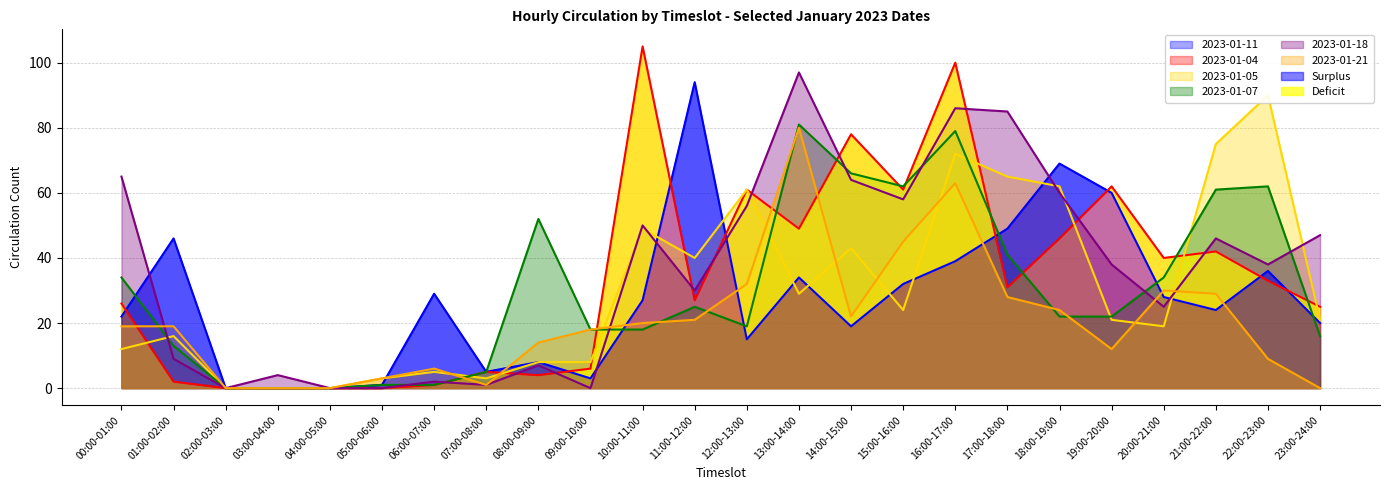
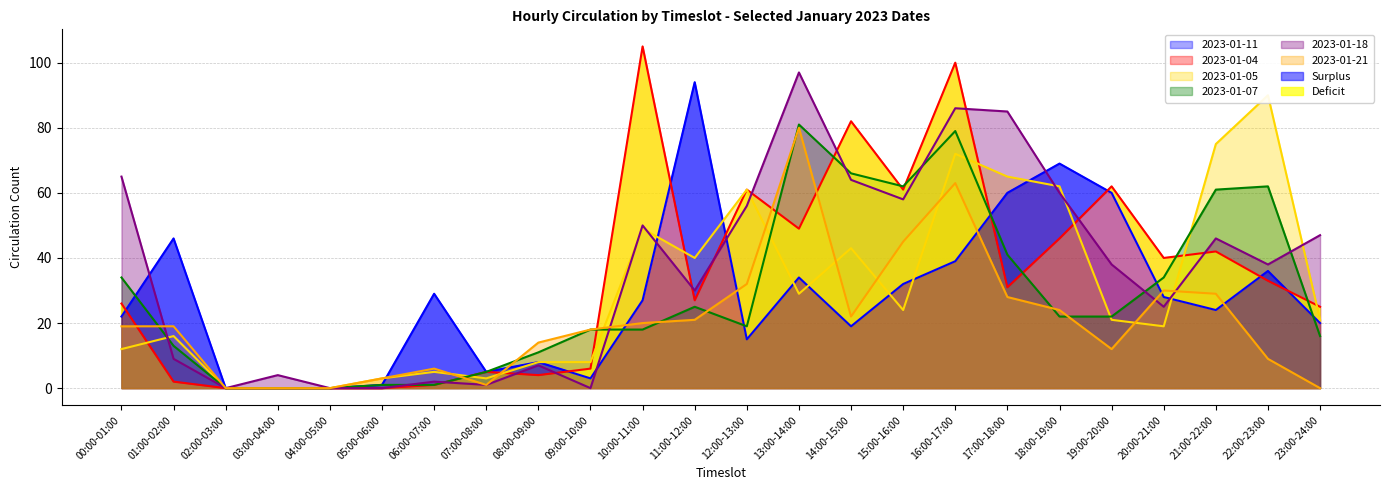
2023-01-07, 08:00-09:00: 52 -> 11
2023-01-04, 14:00-15:00: 78 -> 82
2023-01-11, 17:00-18:00: 49 -> 60
